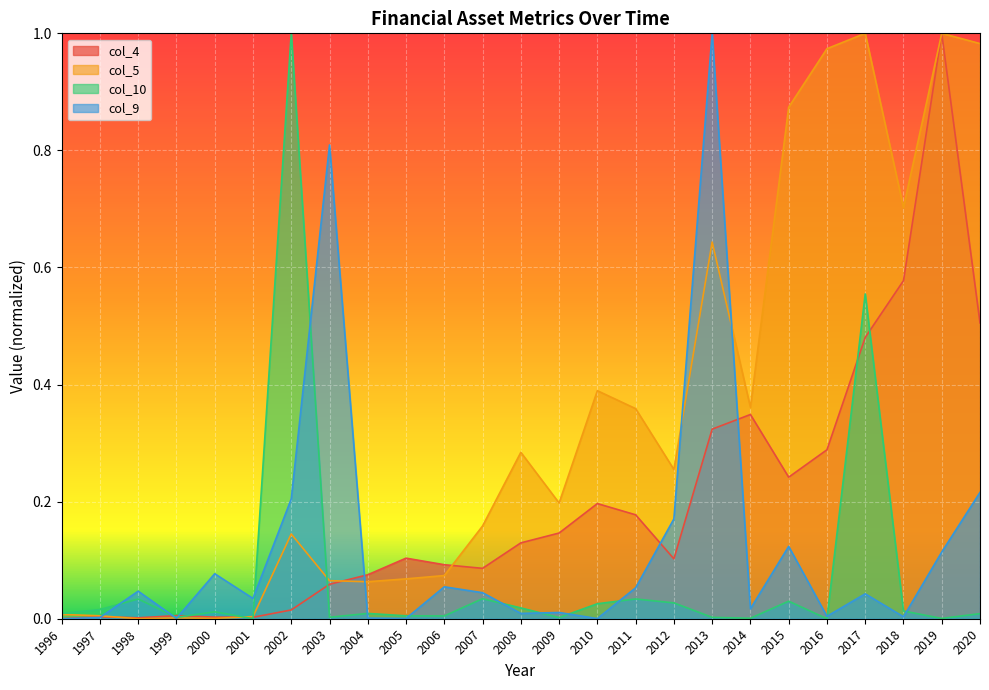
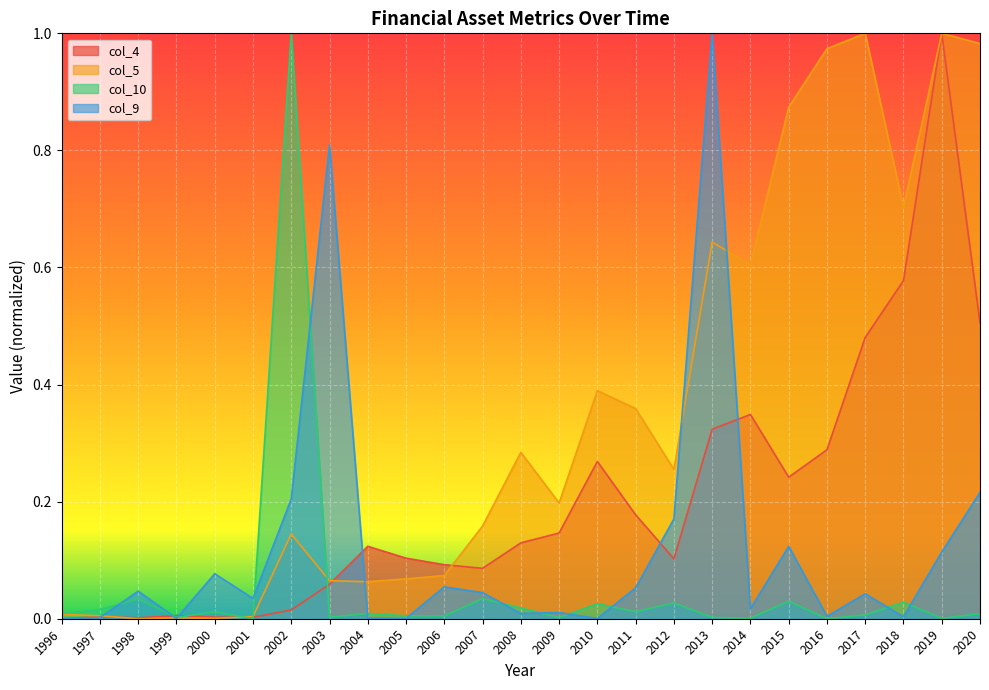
col_4, 2004: 0.08 -> 0.12
col_4, 2010: 0.20 -> 0.27
col_10, 2011: 0.03 -> 0.01
col_5, 2014: 0.36 -> 0.60
col_10, 2017: 0.55 -> 0.01
col_10, 2018: 0.01 -> 0.03
